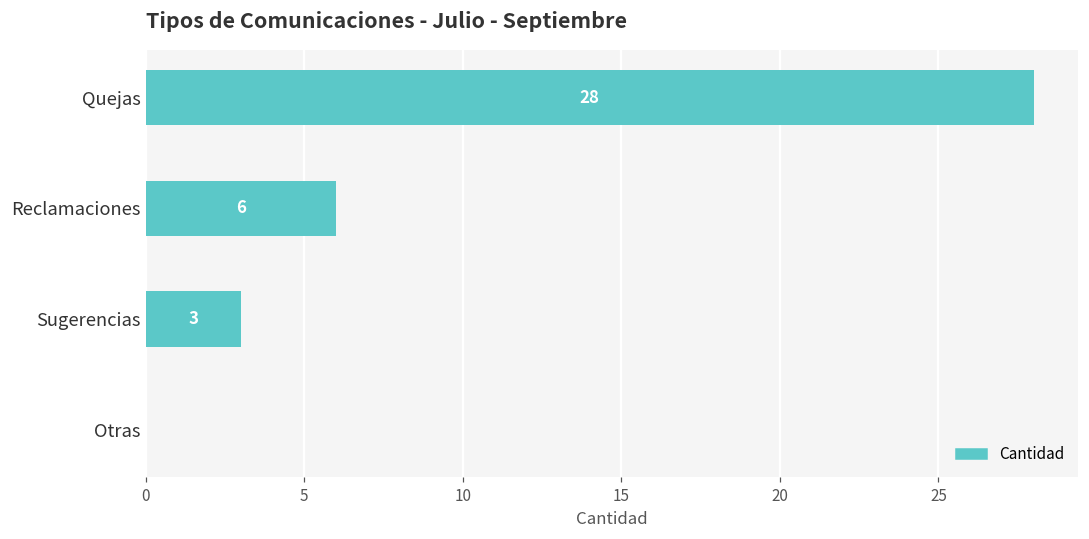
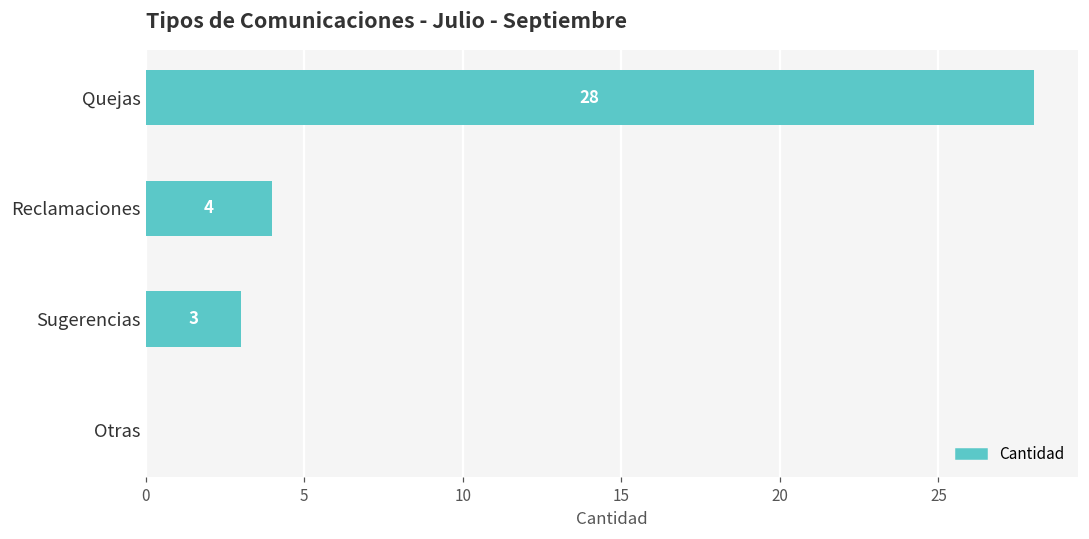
Reclamaciones: 6 -> 4
